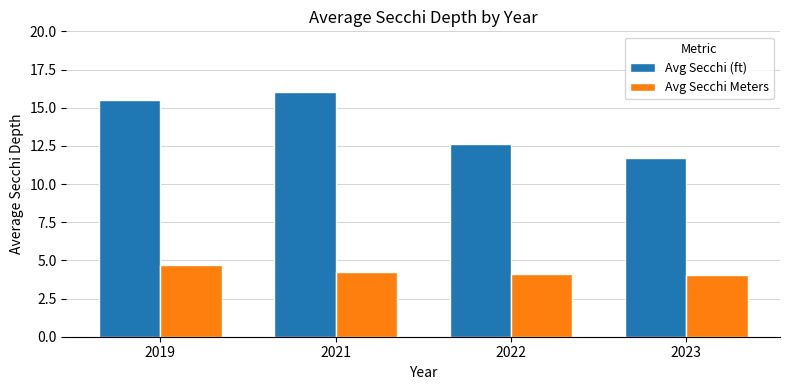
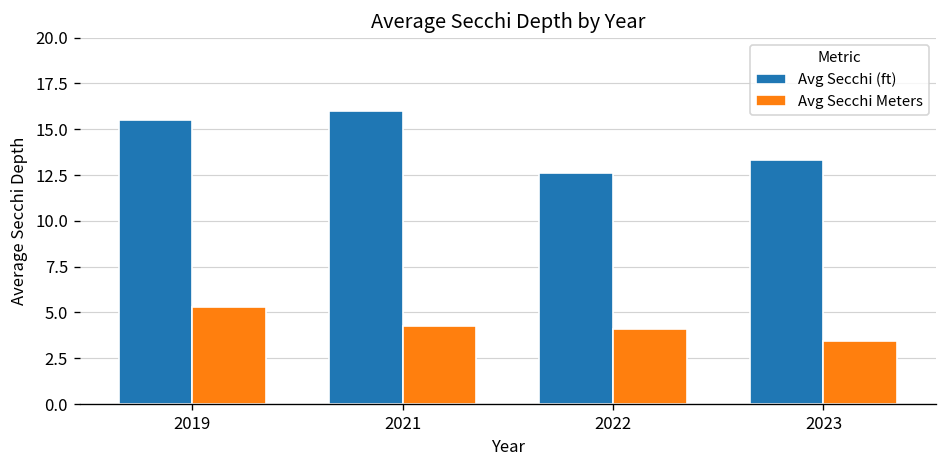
Avg Secchi Meters, 2019: 4.7 -> 5.3
Avg Secchi (ft), 2023: 11.7 -> 13.3
Avg Secchi Meters, 2023: 4.1 -> 3.4
